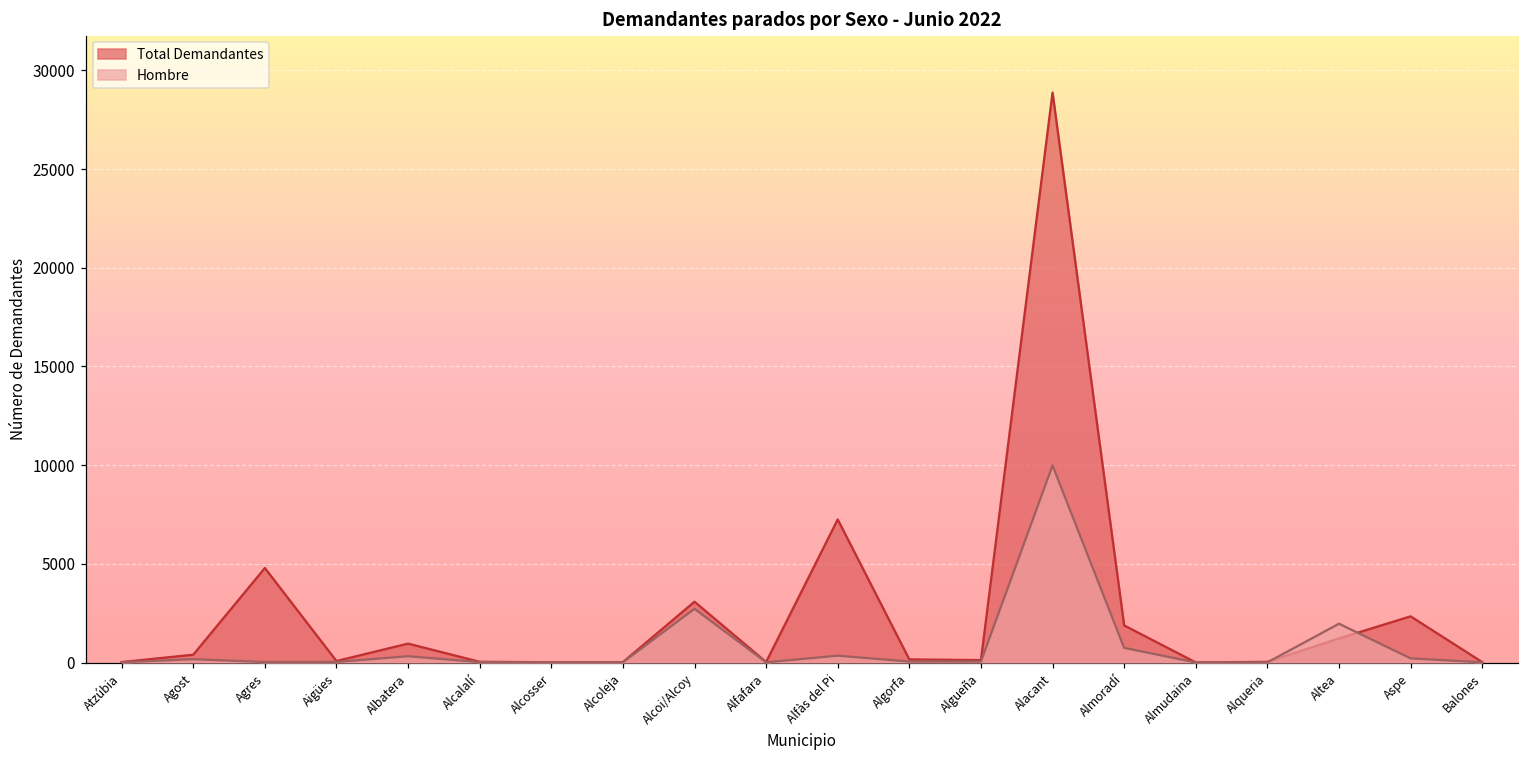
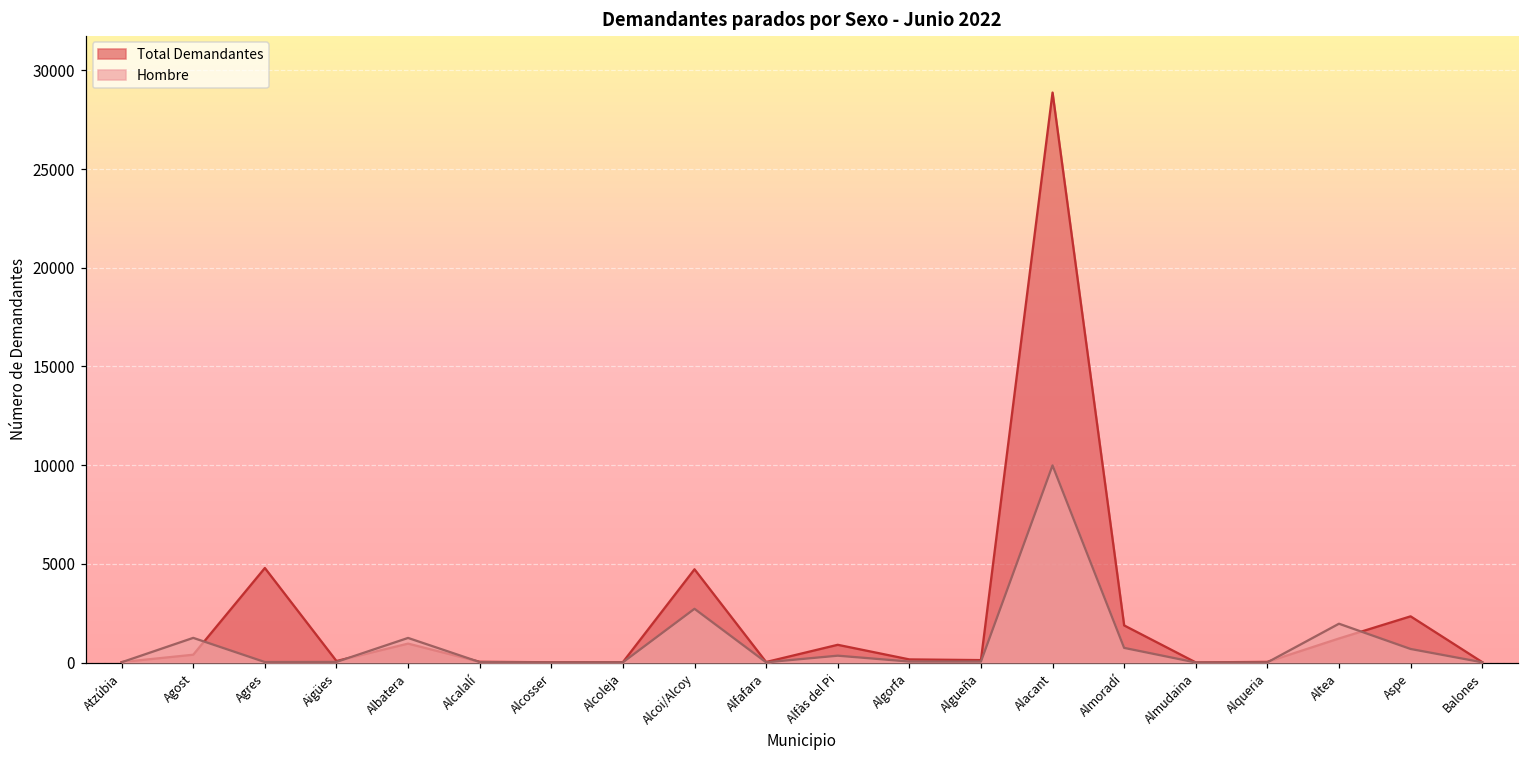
Hombre, Agost: 200 -> 1200
Hombre, Albatera: 300 -> 1200
Total Demandantes, Alcoi/Alcoy: 3100 -> 4700
Total Demandantes, Alfàs del Pi: 7200 -> 900
Hombre, Aspe: 200 -> 700
